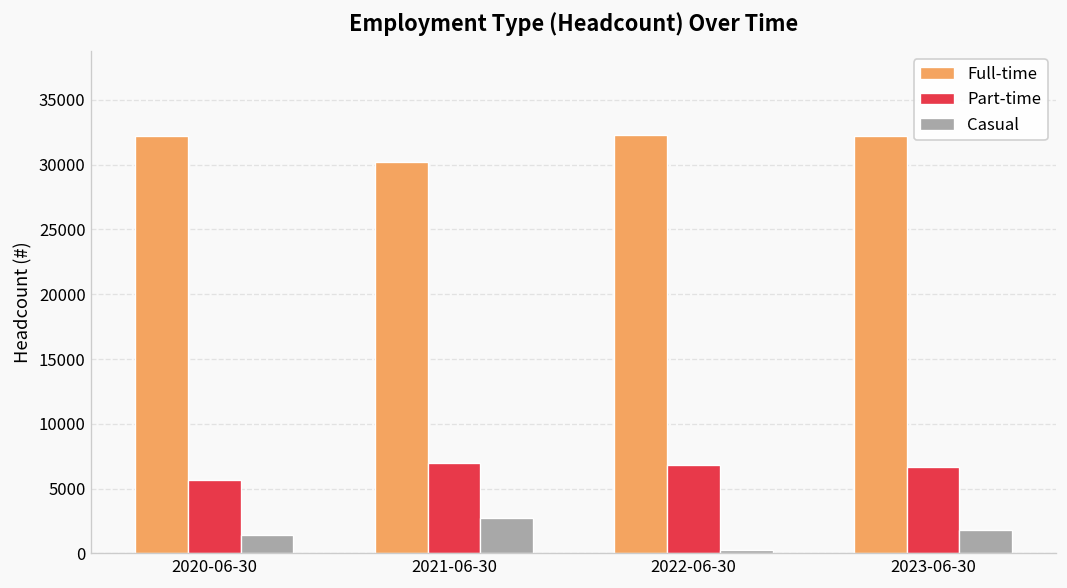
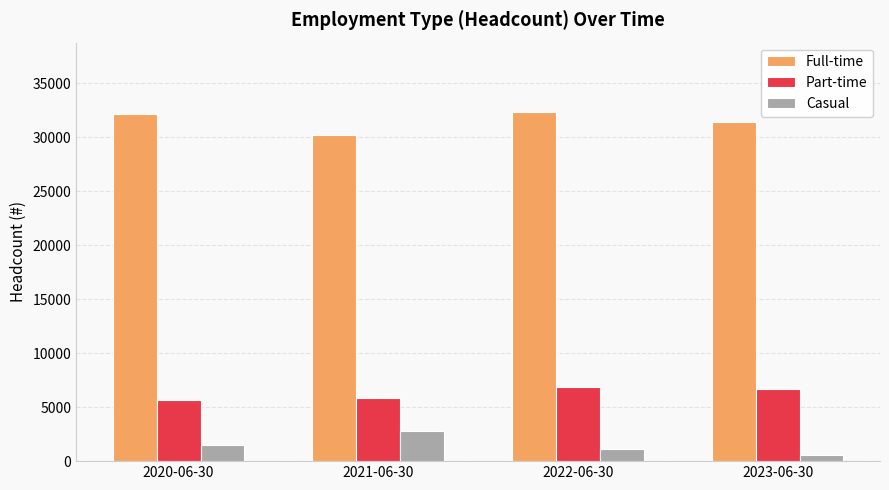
Part-time, 2021-06-30: 7000 -> 5900
Casual, 2022-06-30: 300 -> 1100
Full-time, 2023-06-30: 32200 -> 31400
Casual, 2023-06-30: 1800 -> 500
